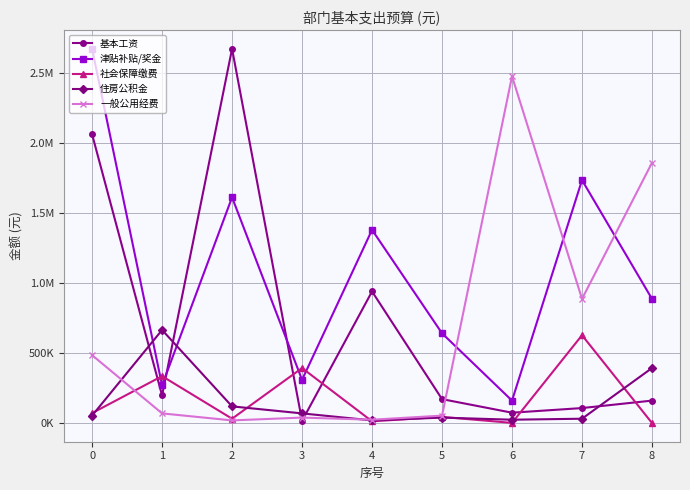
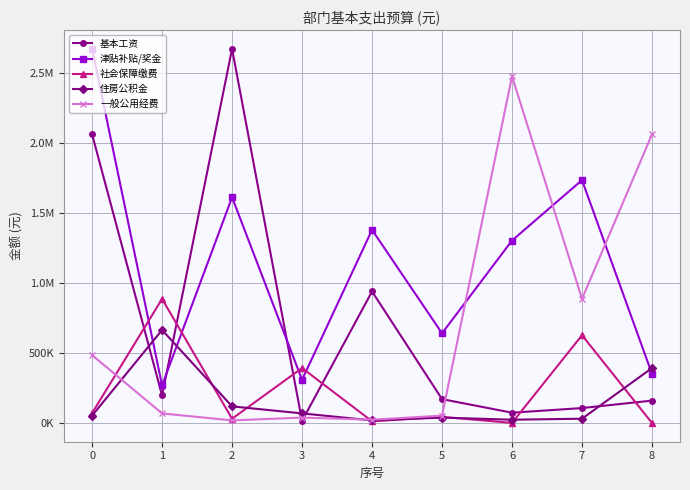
社会保障缴费, 1: 340000 -> 890000
津贴补贴/奖金, 6: 160000 -> 1300000
津贴补贴/奖金, 8: 890000 -> 350000
一般公用经费, 8: 1860000 -> 2060000
